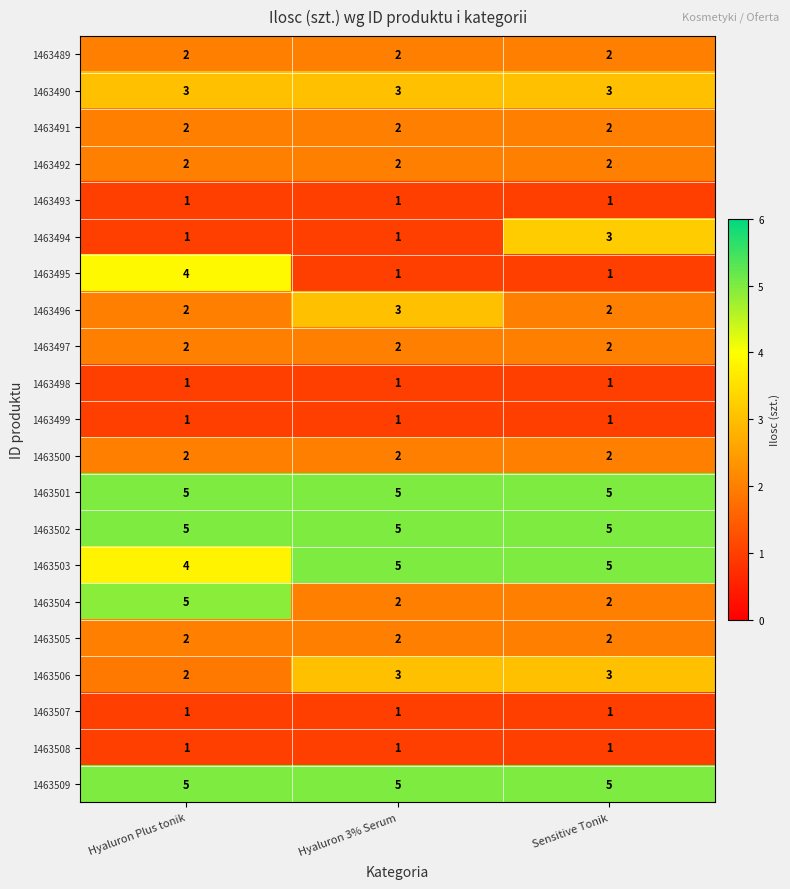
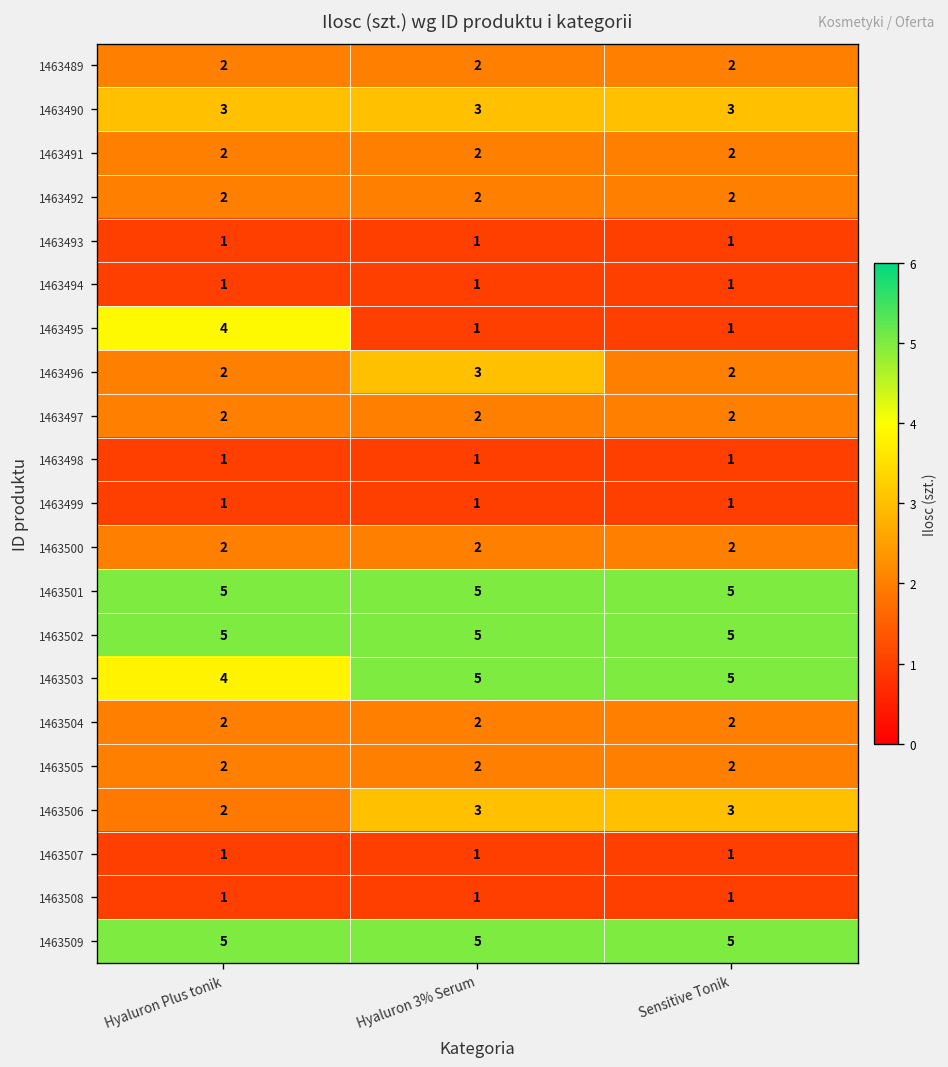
1463494, Sensitive Tonik: 3 -> 1
1463504, Hyaluron Plus tonik: 5 -> 2
